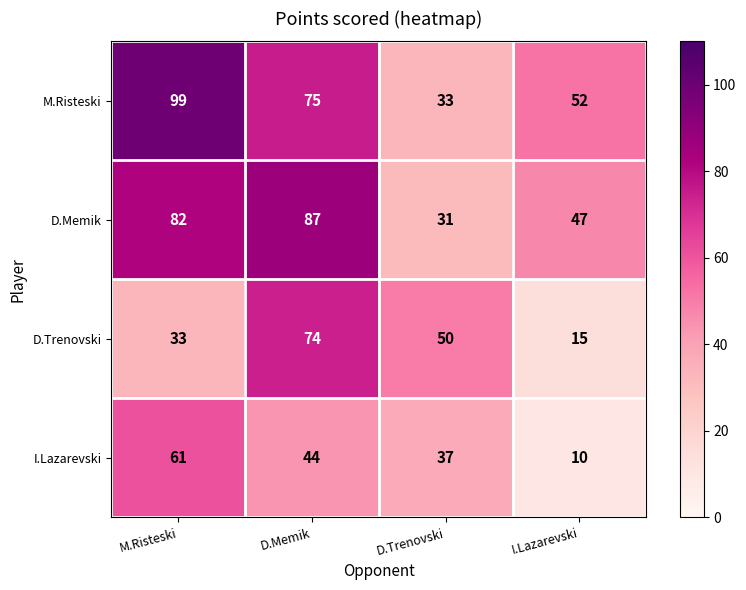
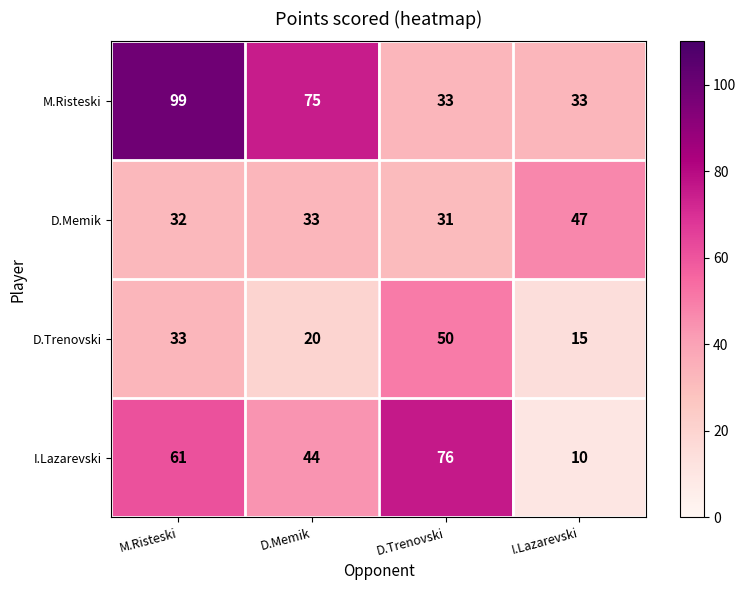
M.Risteski, I.Lazarevski: 52 -> 33
D.Memik, M.Risteski: 82 -> 32
D.Memik, D.Memik: 87 -> 33
D.Trenovski, D.Memik: 74 -> 20
I.Lazarevski, D.Trenovski: 37 -> 76
